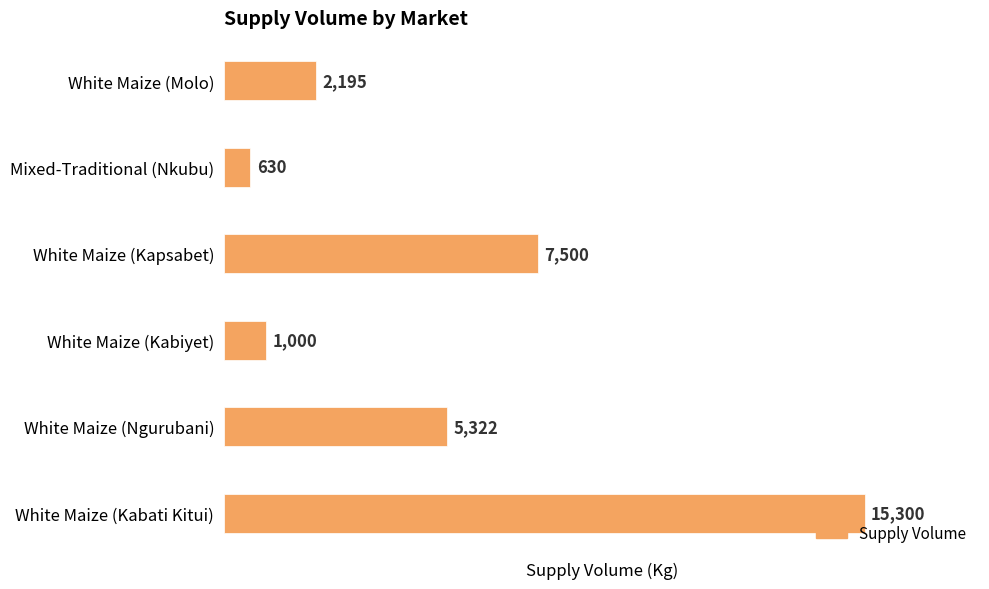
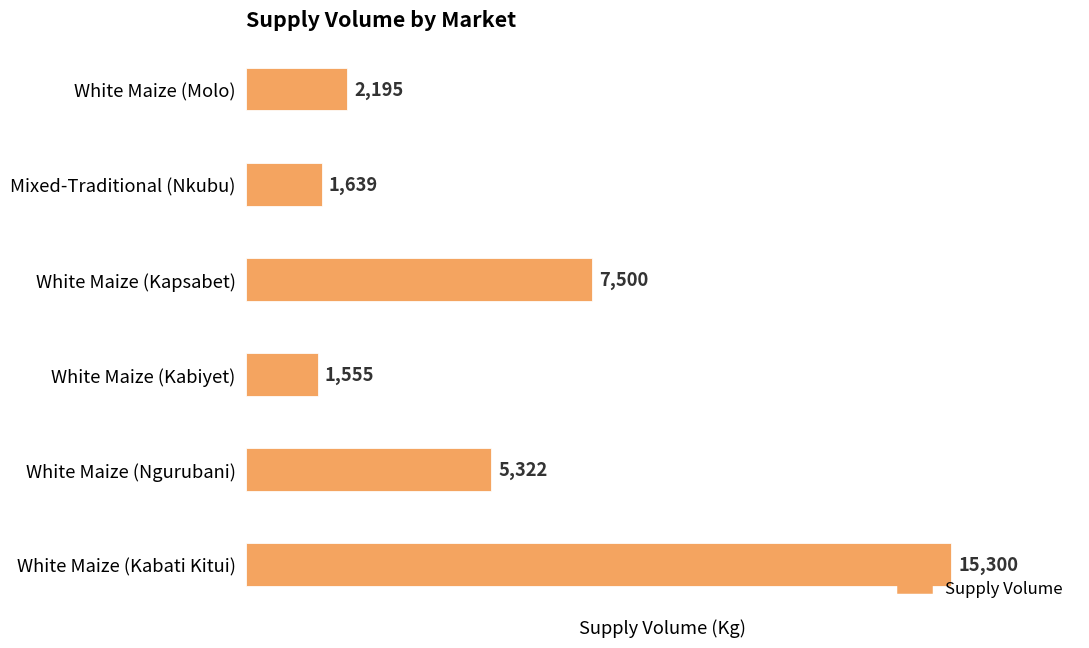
Mixed-Traditional (Nkubu): 630 -> 1,639
White Maize (Kabiyet): 1,000 -> 1,555
